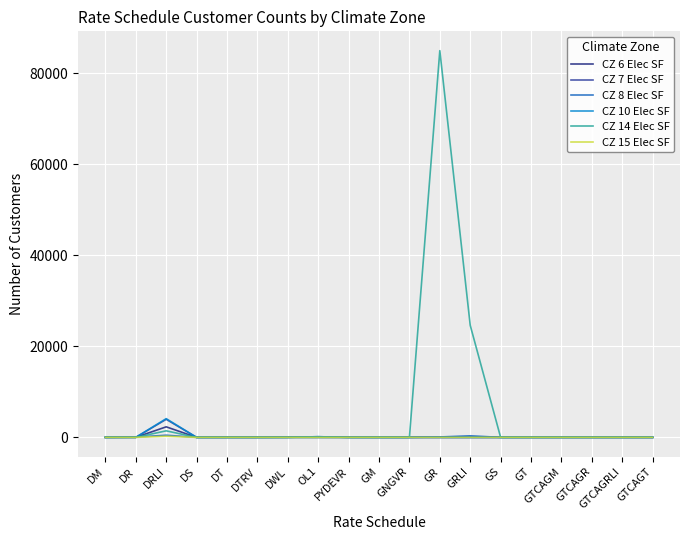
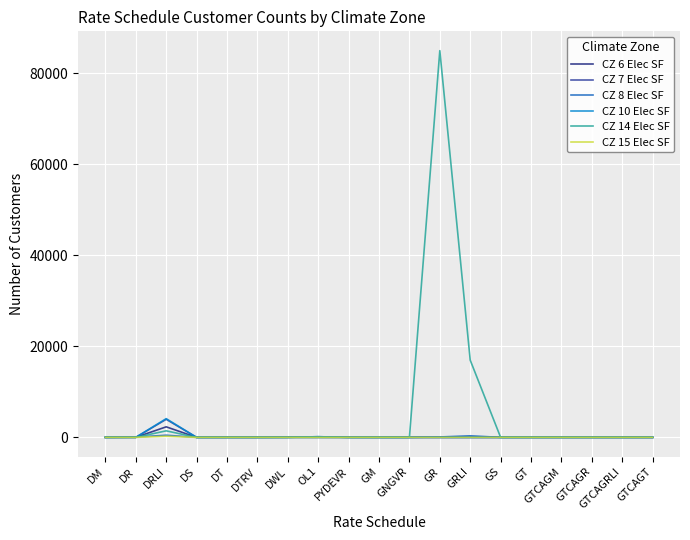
CZ 14 Elec SF, GRLI: 25000 -> 17000
